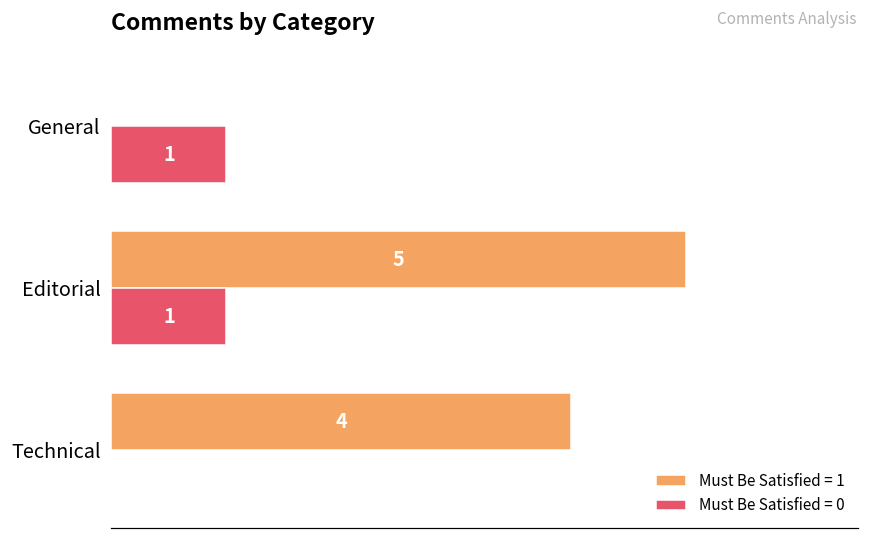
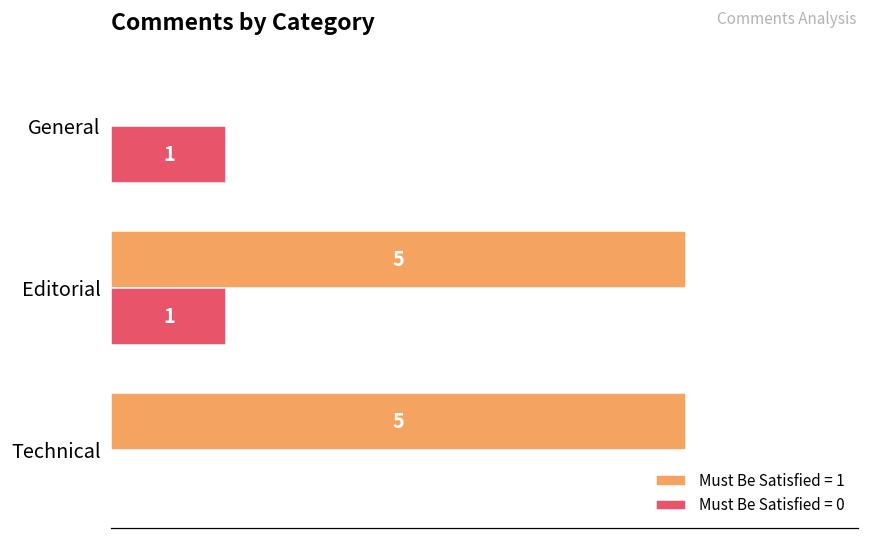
Must Be Satisfied = 1, Technical: 4 -> 5
